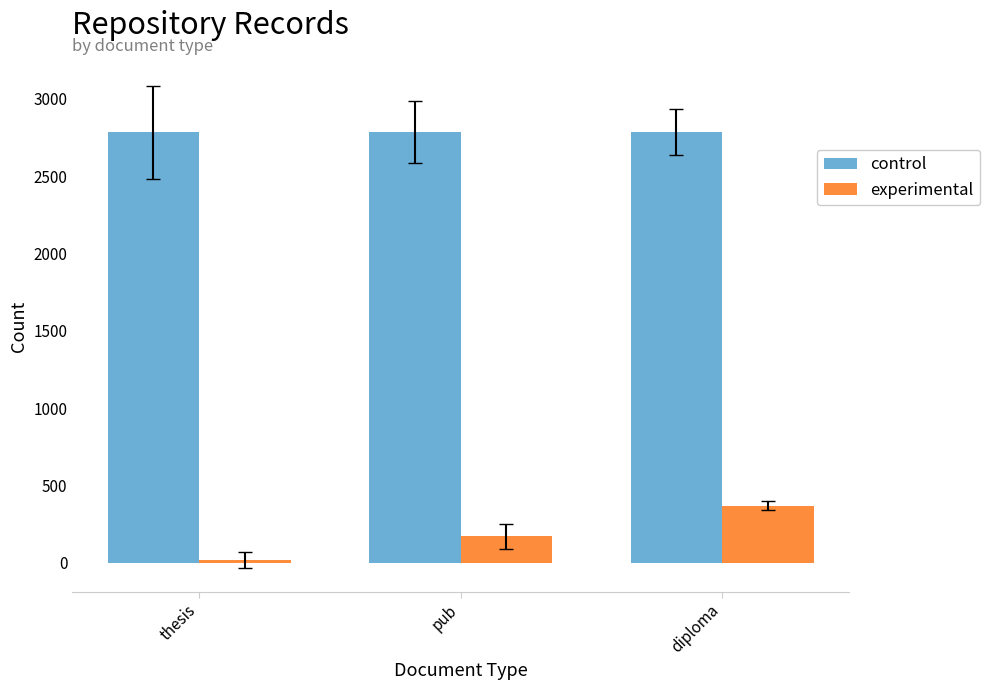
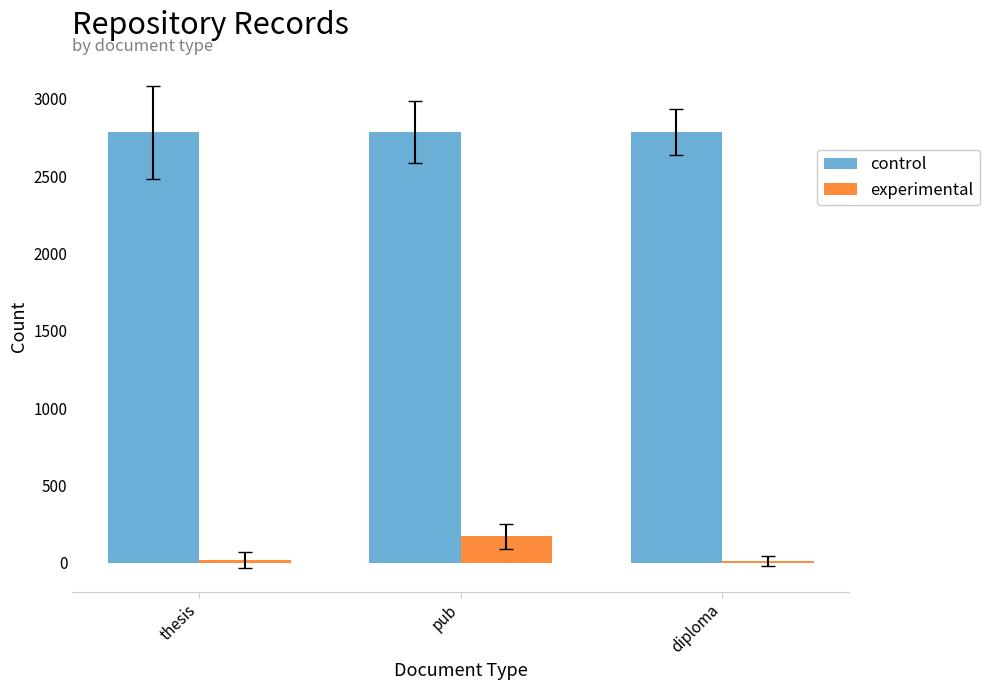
experimental, diploma: 370 -> 10
